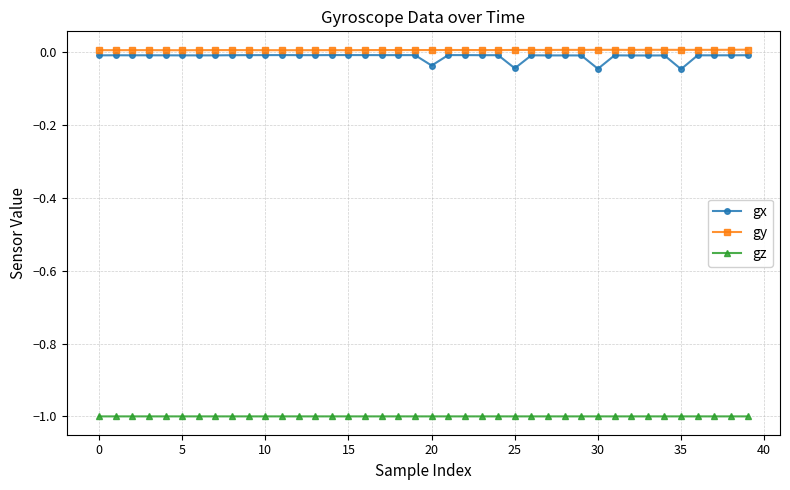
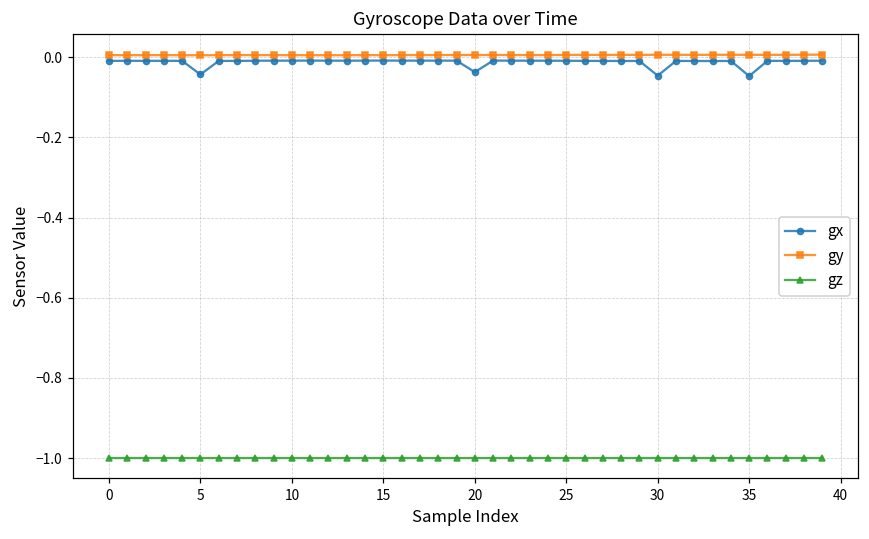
gx, 5: -0.01 -> -0.04
gx, 25: -0.04 -> -0.01
